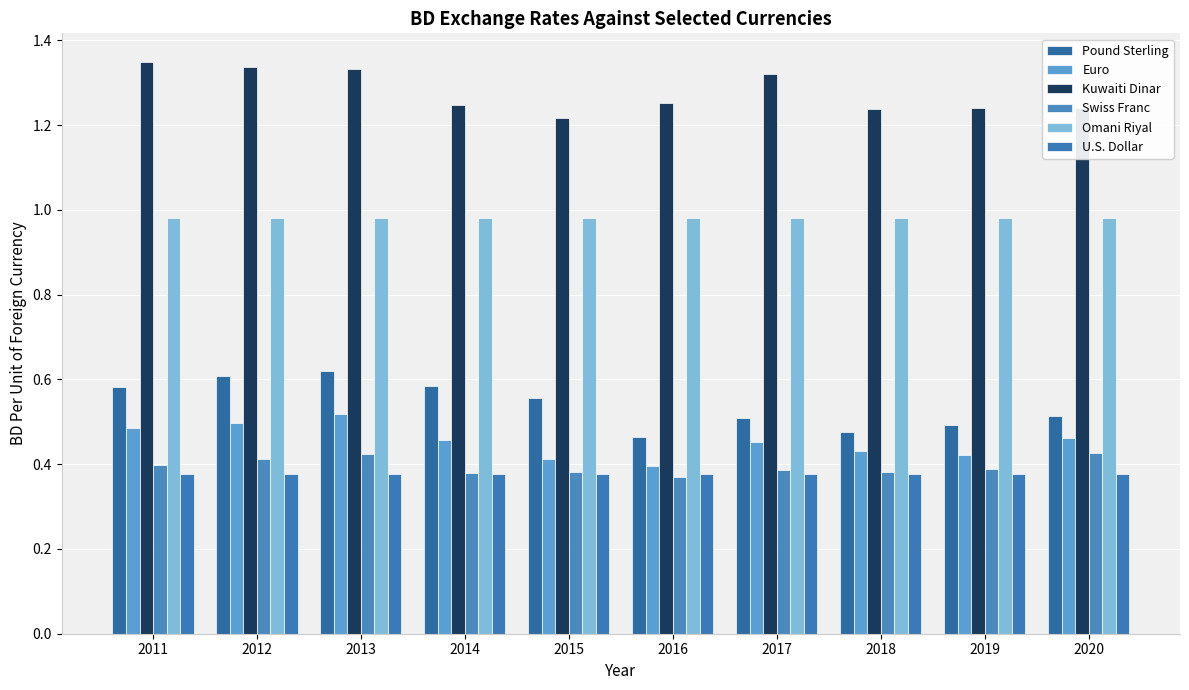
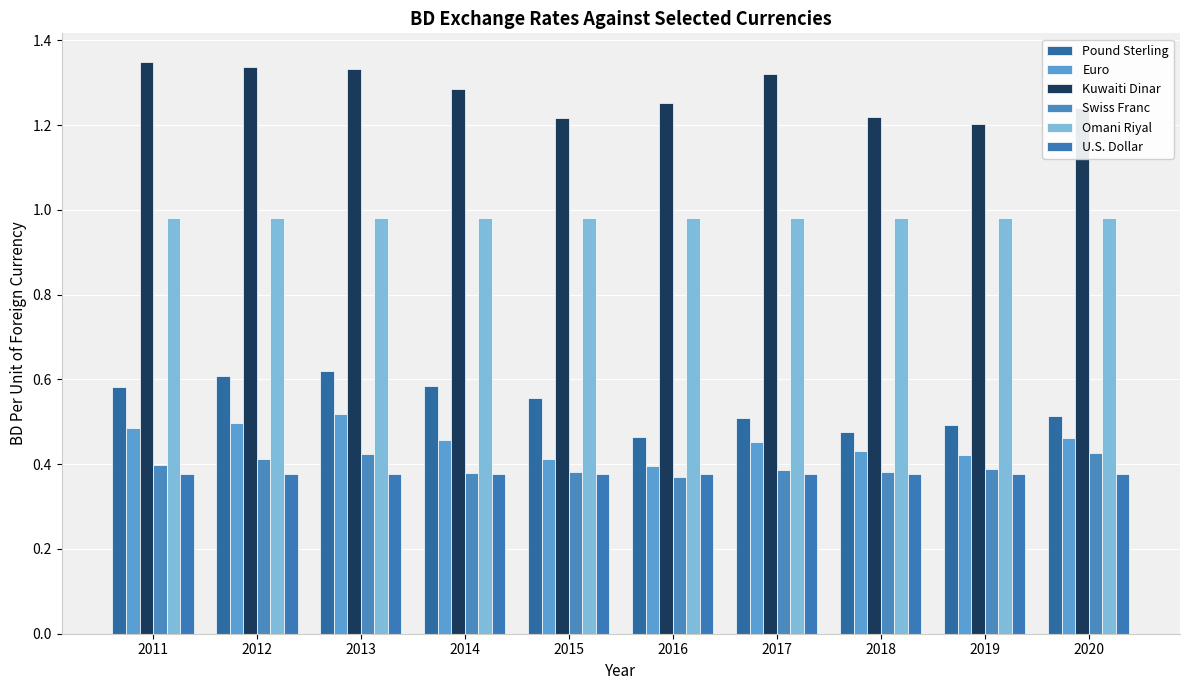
Kuwaiti Dinar, 2014: 1.25 -> 1.28
Kuwaiti Dinar, 2018: 1.24 -> 1.22
Kuwaiti Dinar, 2019: 1.24 -> 1.20
